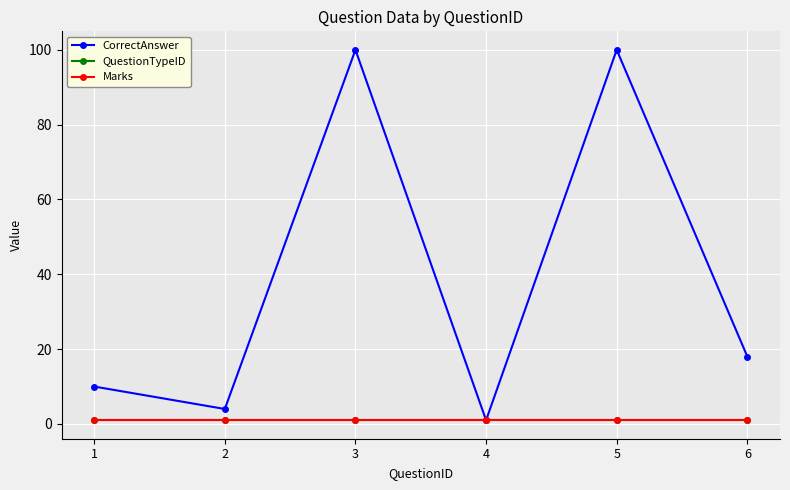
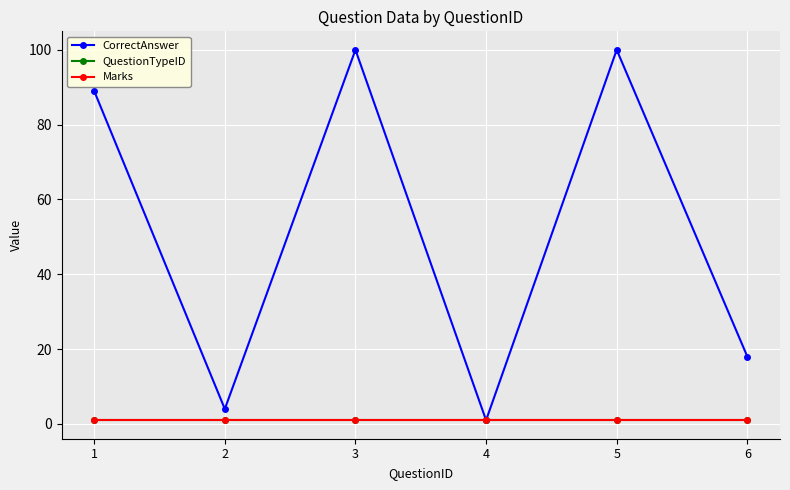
CorrectAnswer, 1: 10 -> 89
